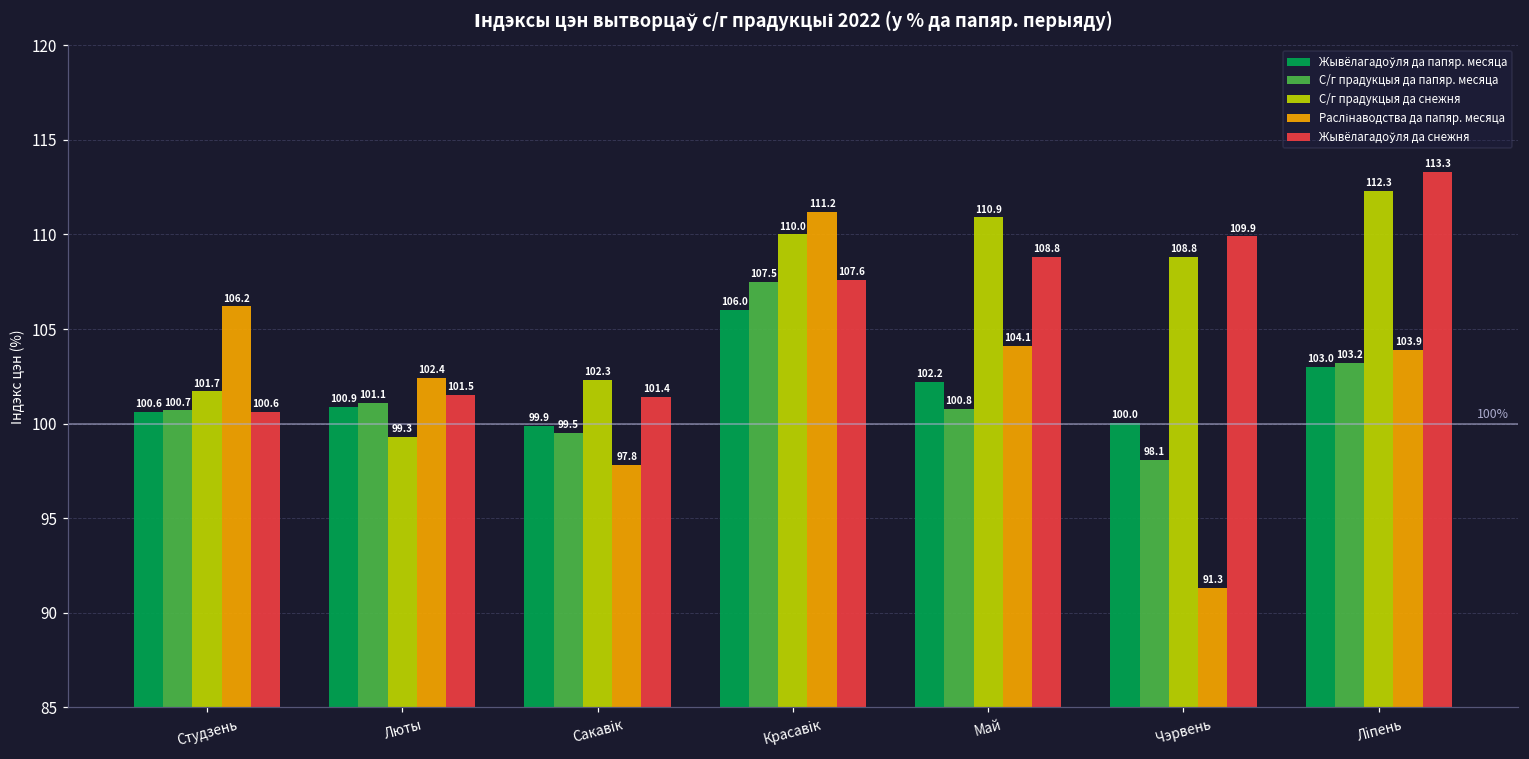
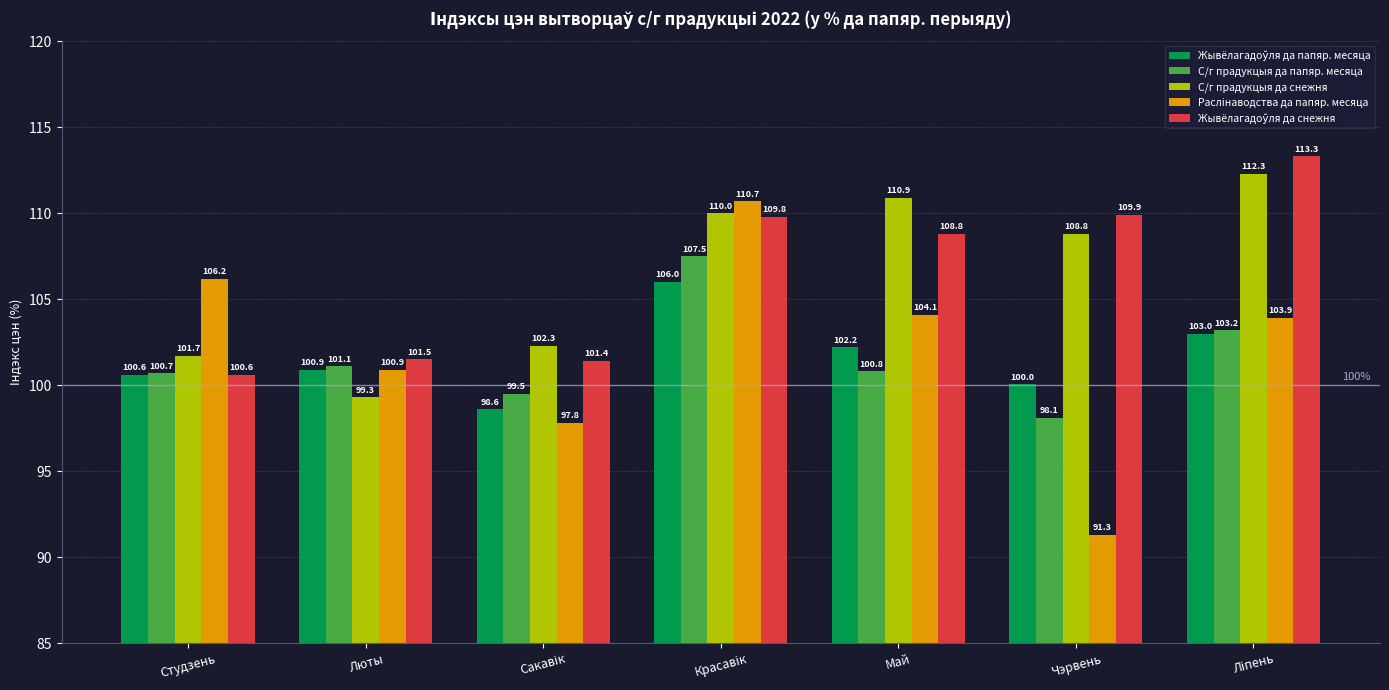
Раслінаводства да папяр. месяца, Люты: 102.4 -> 100.9
Жывёлагадоўля да папяр. месяца, Сакавік: 99.9 -> 98.6
Раслінаводства да папяр. месяца, Красавік: 111.2 -> 110.7
Жывёлагадоўля да снежня, Красавік: 107.6 -> 109.8
